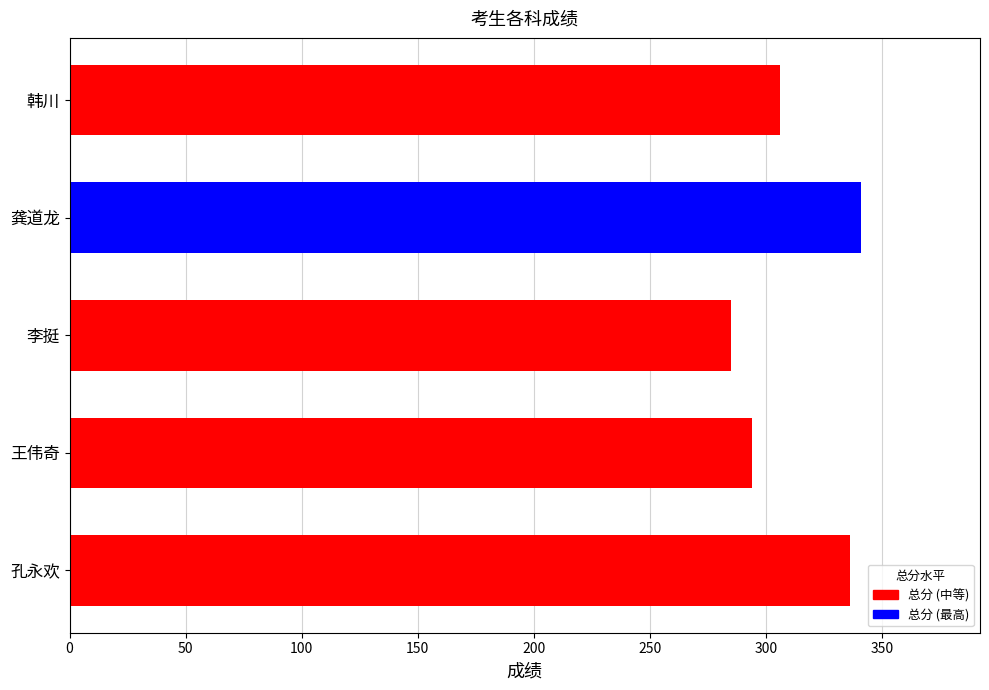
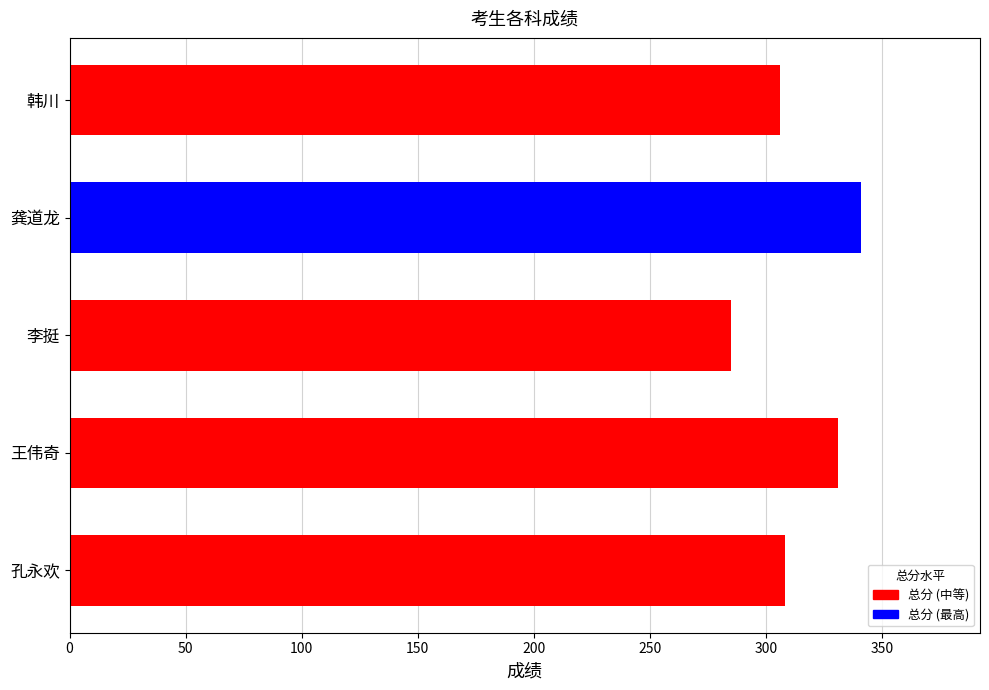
王伟奇: 294 -> 331
孔永欢: 336 -> 308
